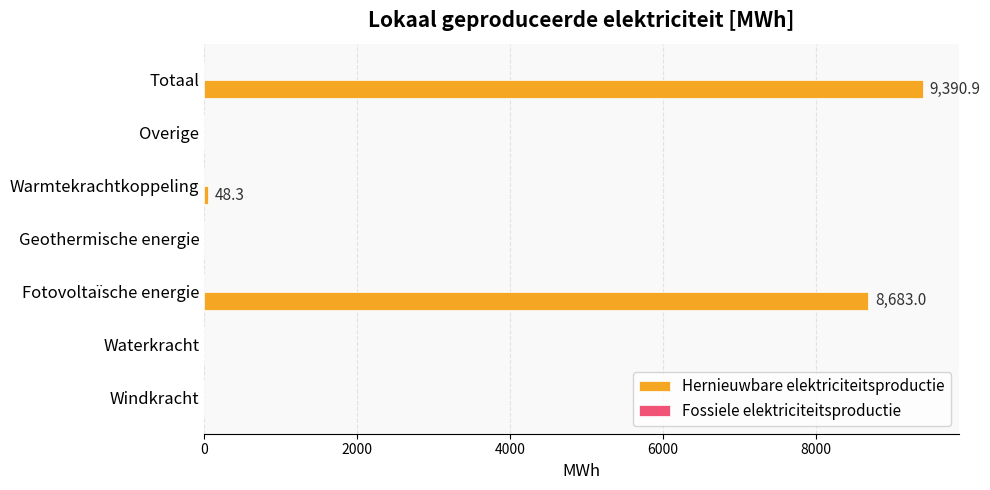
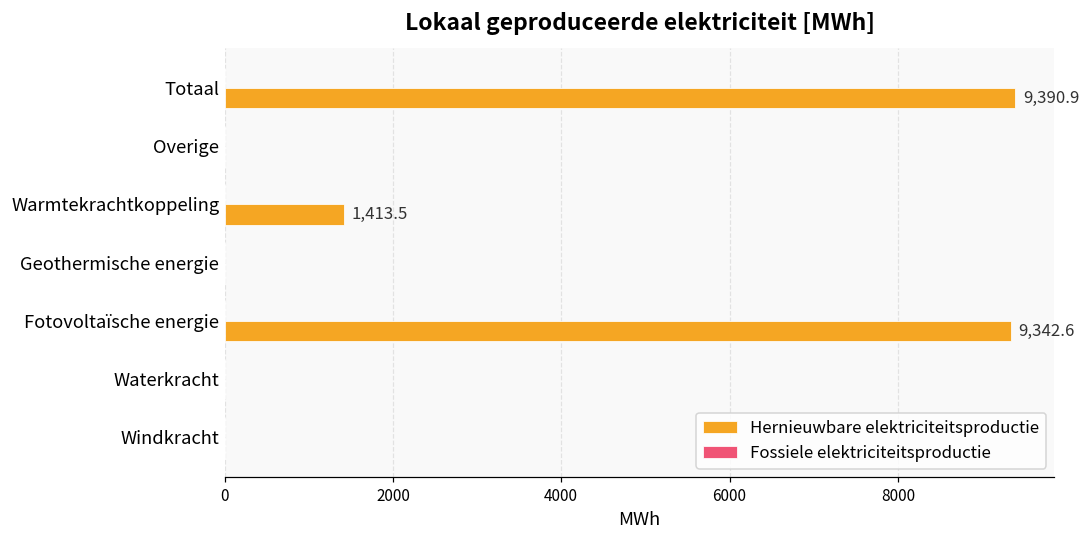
Hernieuwbare elektriciteitsproductie, Warmtekrachtkoppeling: 48.3 -> 1,413.5
Hernieuwbare elektriciteitsproductie, Fotovoltaïsche energie: 8,683.0 -> 9,342.6
